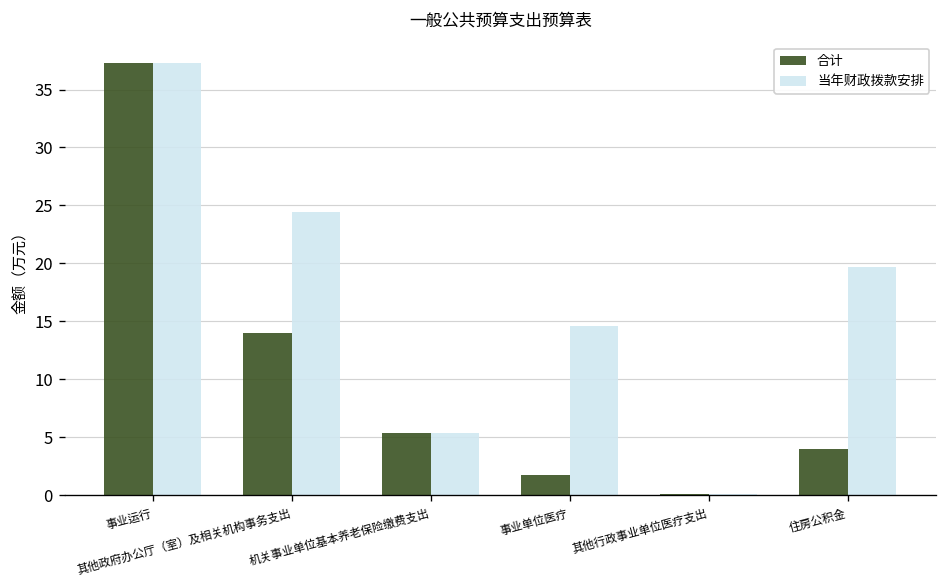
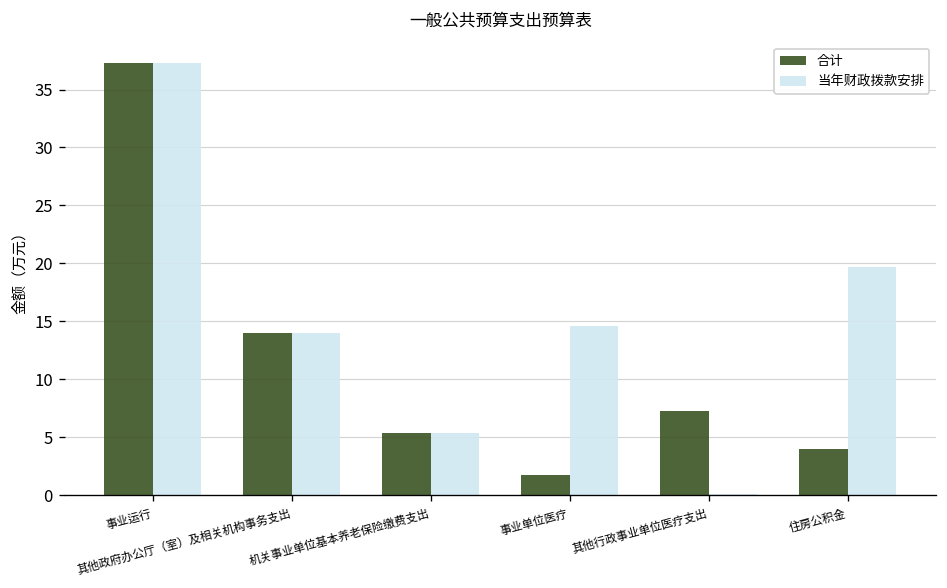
当年财政拨款安排, 其他政府办公厅（室）及相关机构事务支出: 24 -> 14
合计, 其他行政事业单位医疗支出: 0 -> 7
